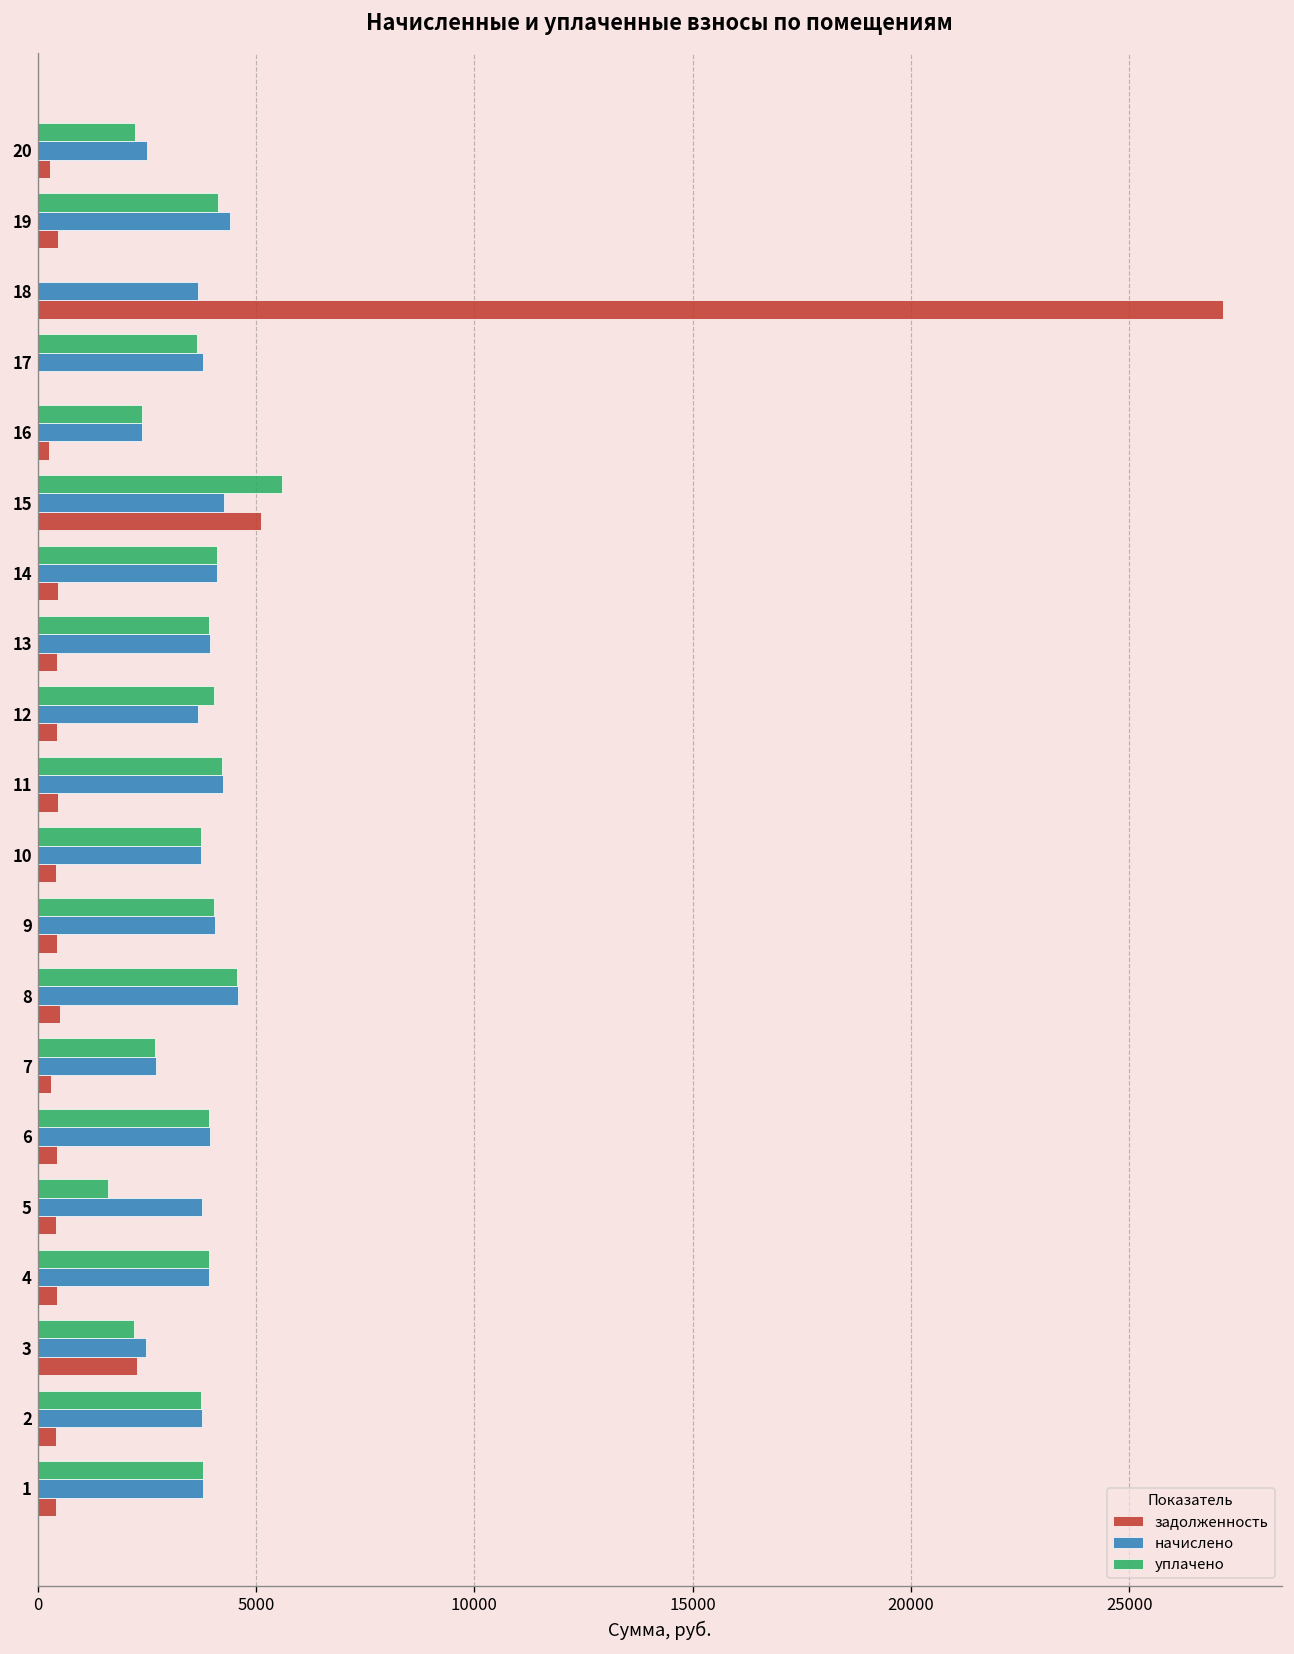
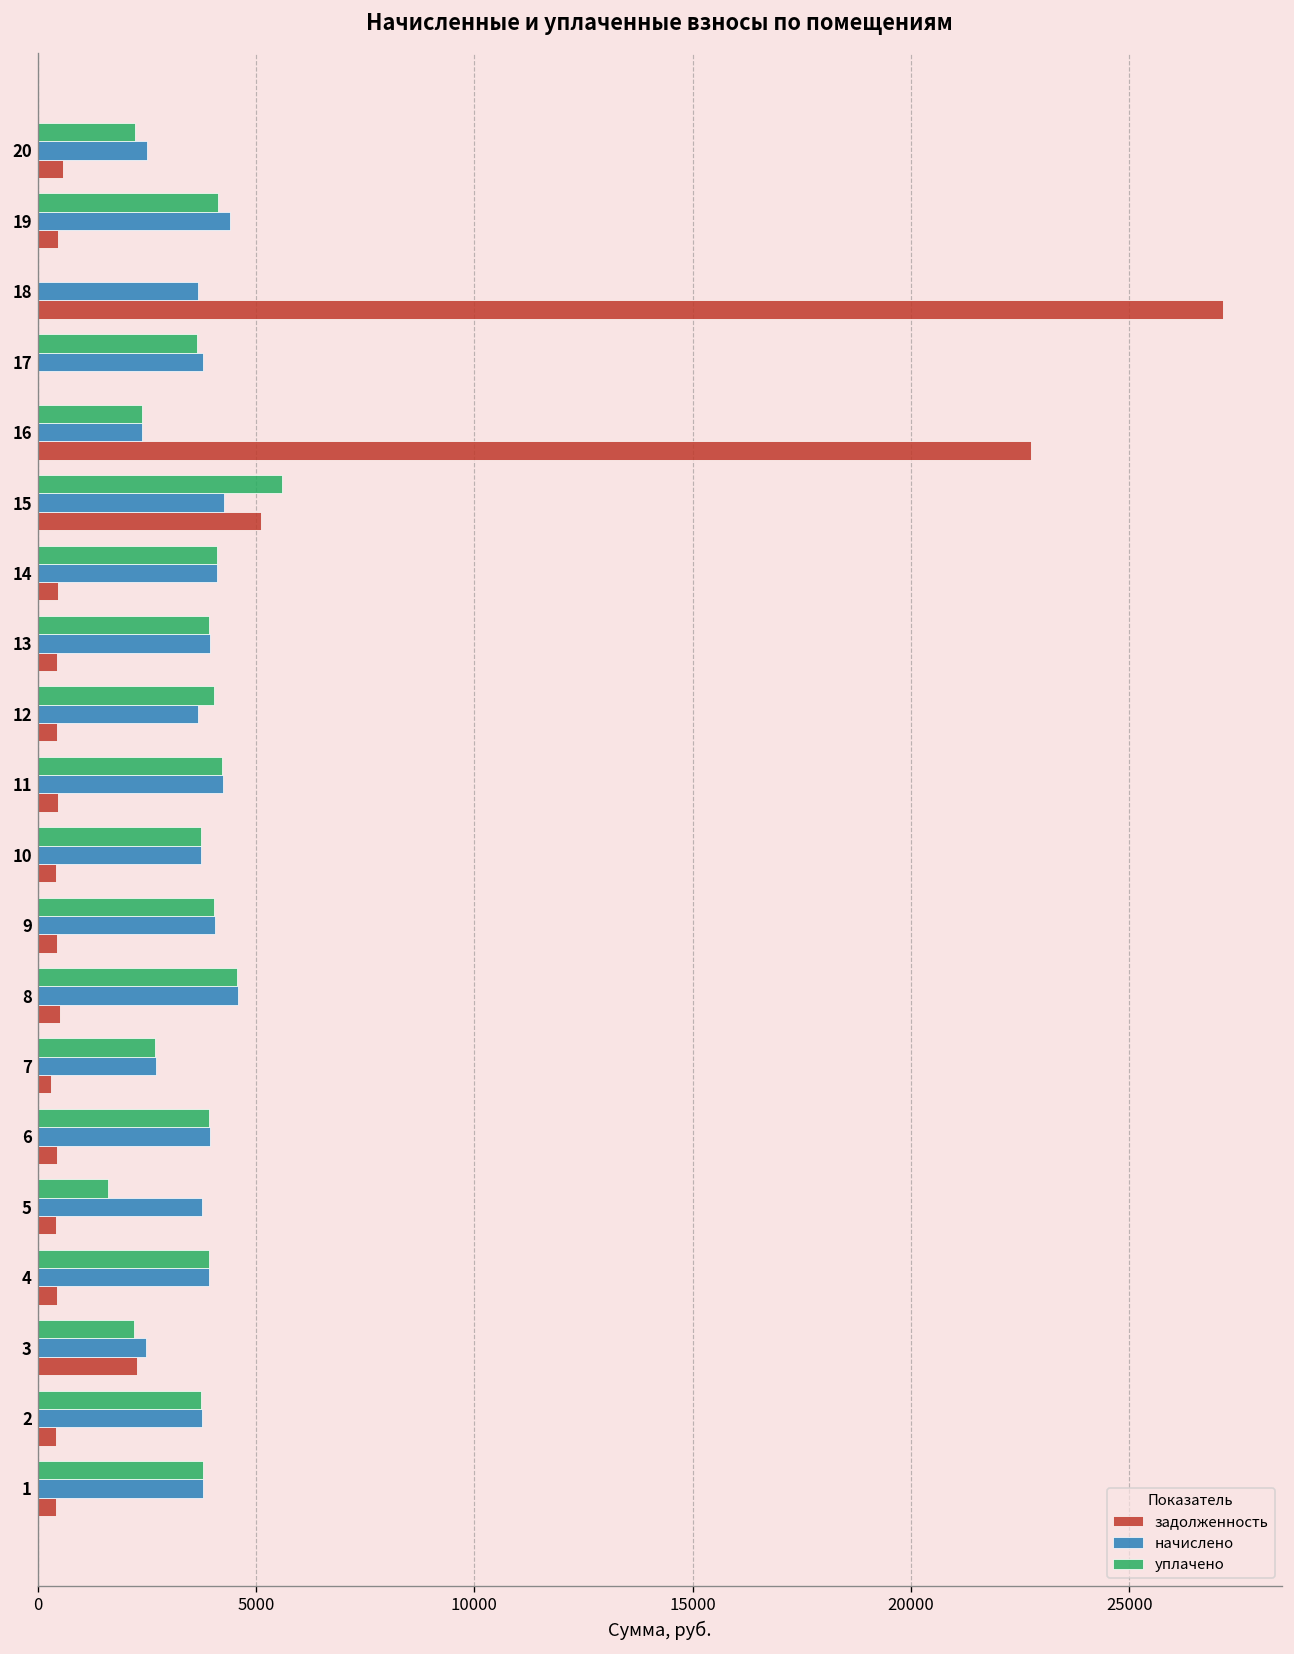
задолженность, 20: 300 -> 600
задолженность, 16: 300 -> 22700
